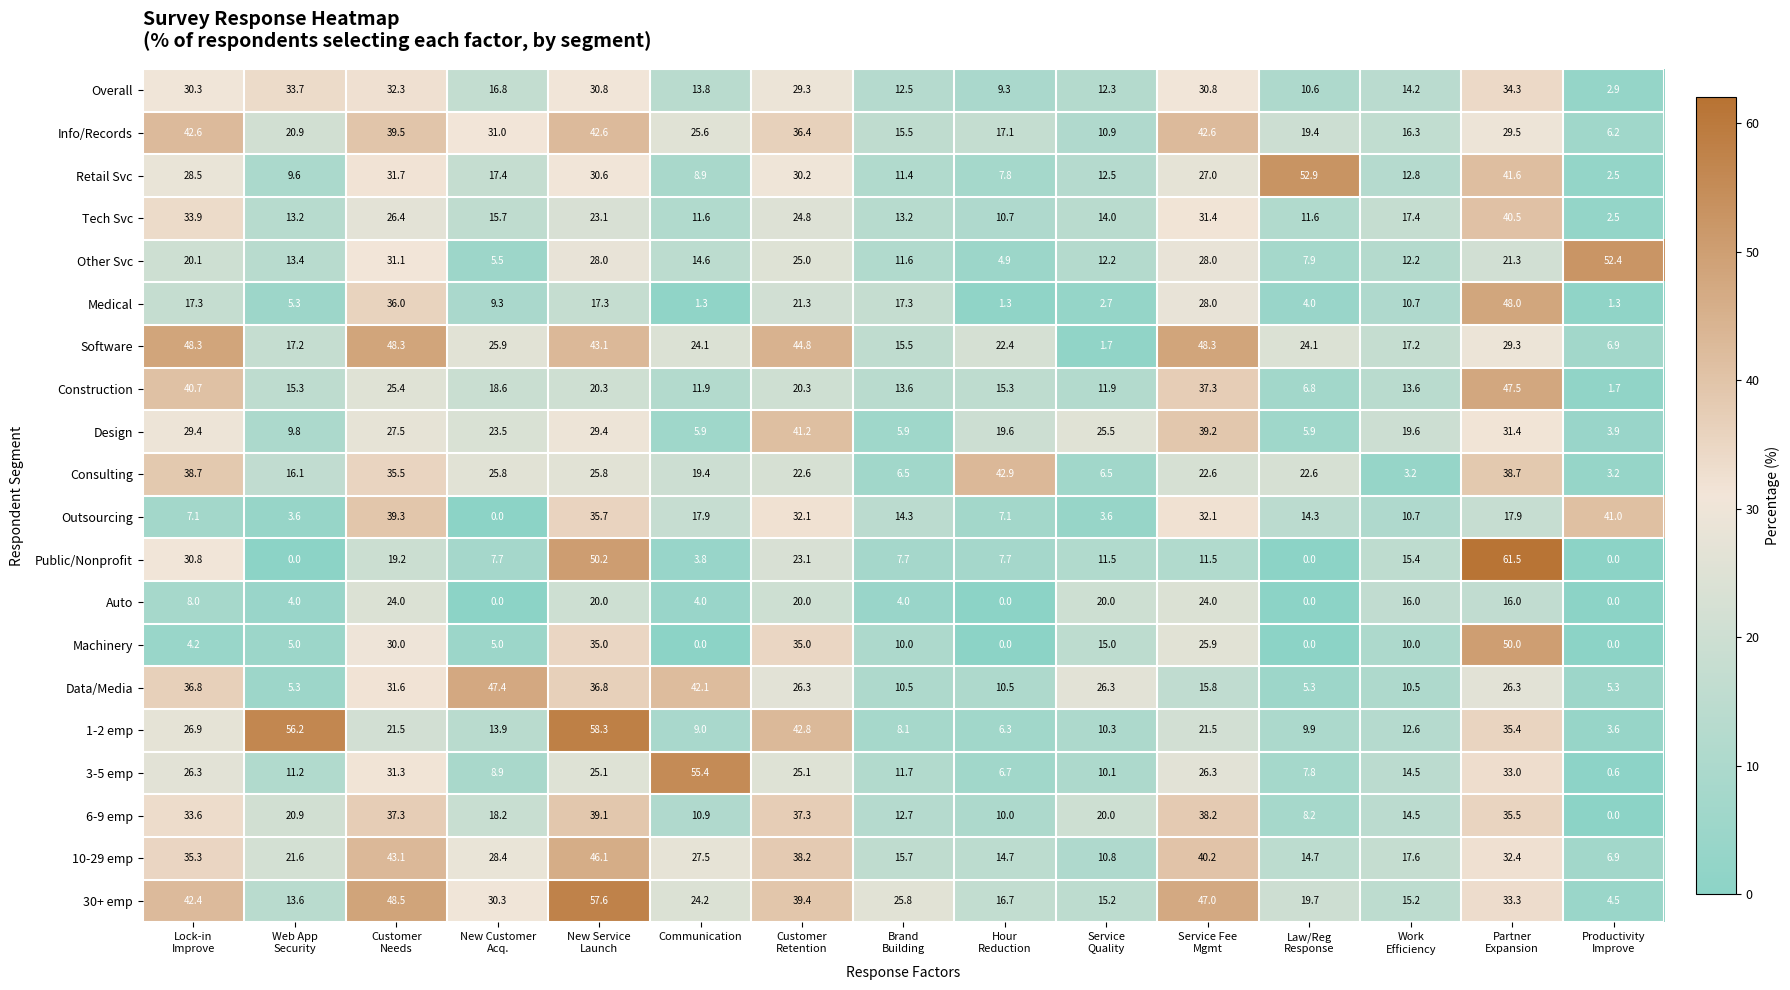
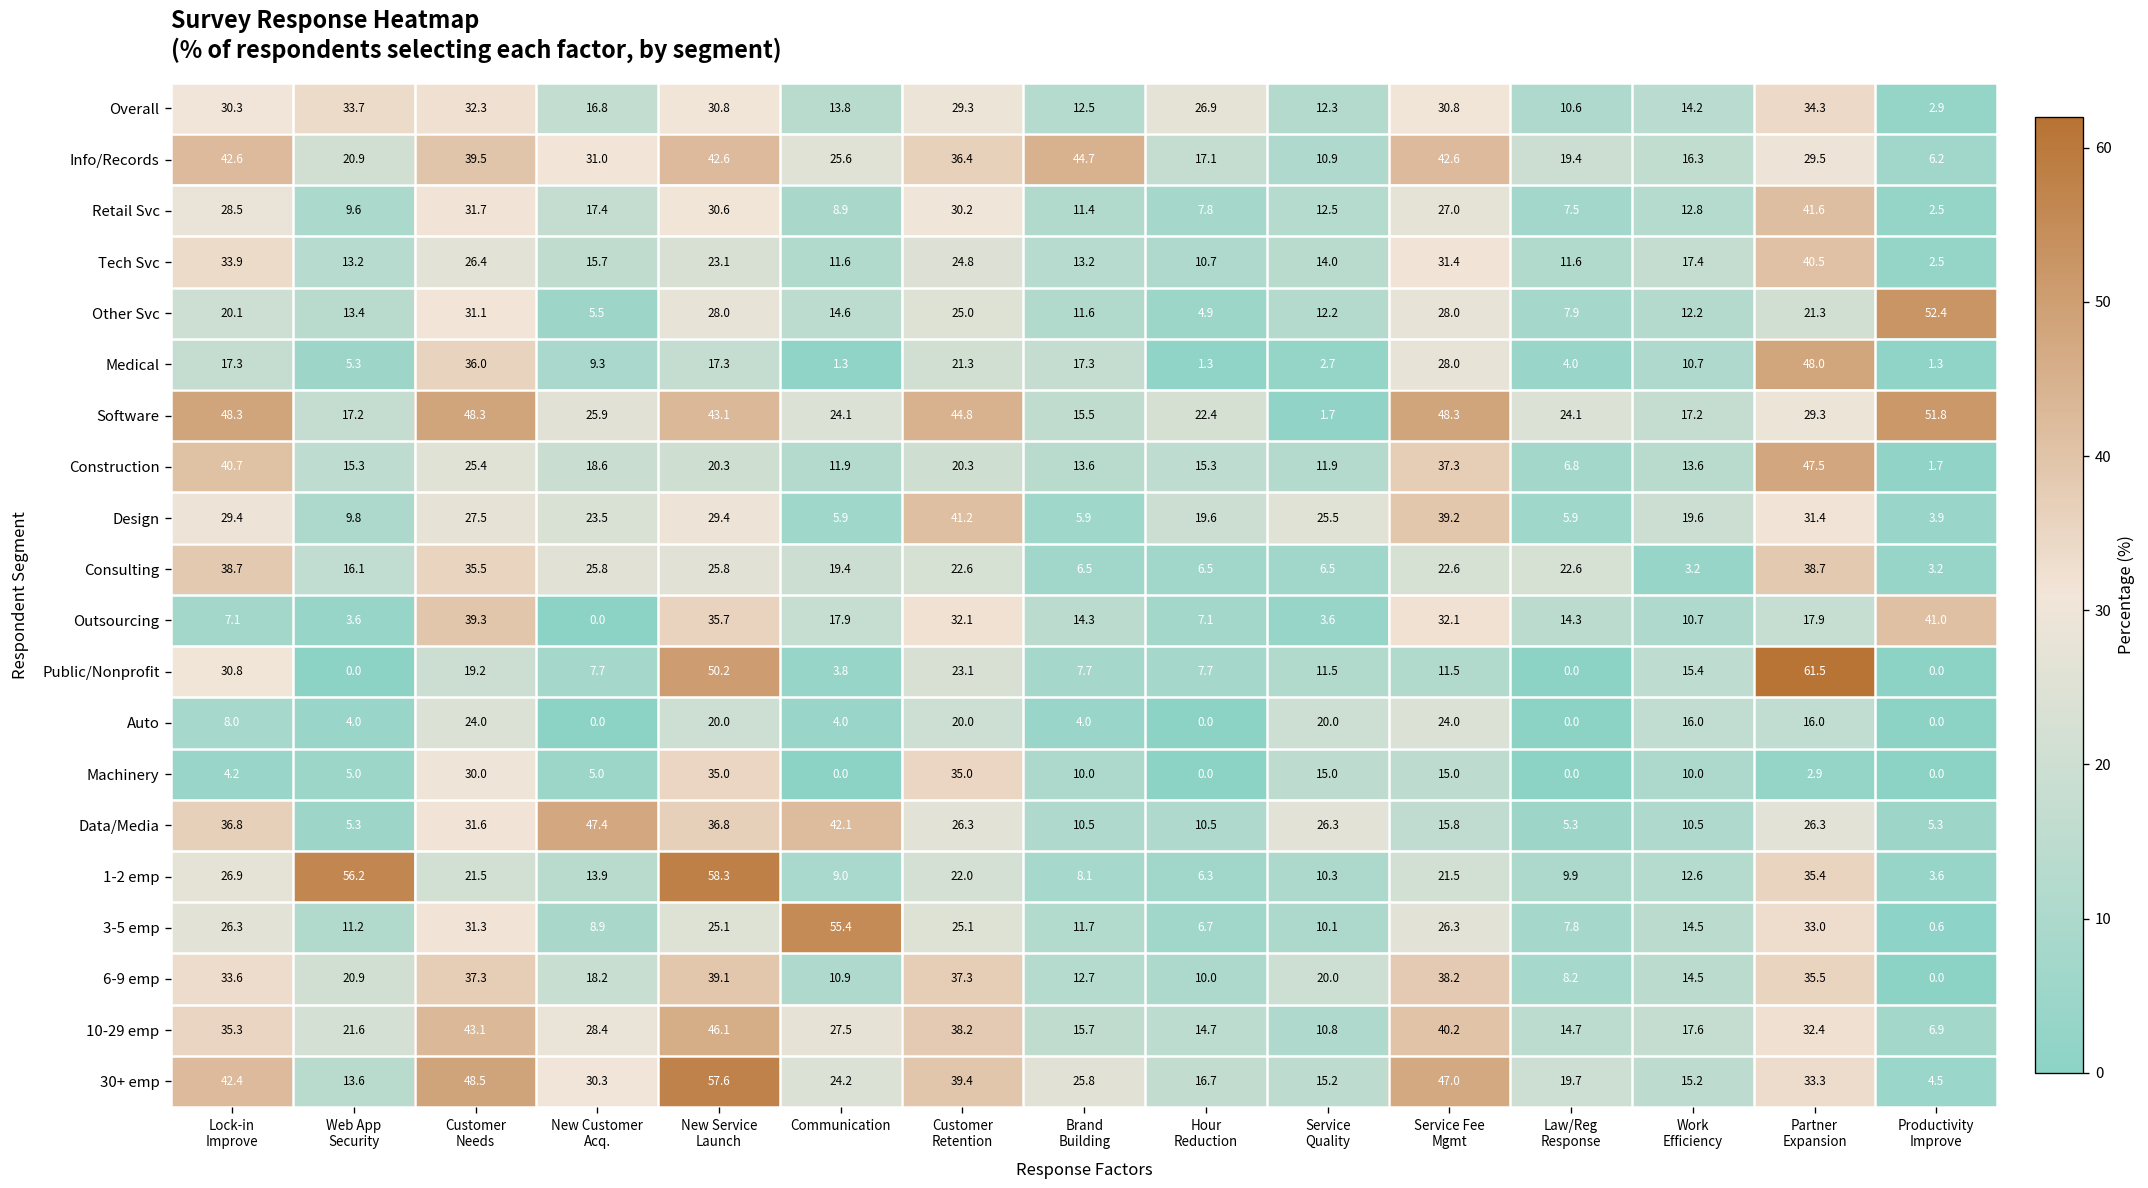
Overall, Hour Reduction: 9.3 -> 26.9
Info/Records, Brand Building: 15.5 -> 44.7
Retail Svc, Law/Reg Response: 52.9 -> 7.5
Software, Productivity Improve: 6.9 -> 51.8
Consulting, Hour Reduction: 42.9 -> 6.5
Machinery, Service Fee Mgmt: 25.9 -> 15.0
Machinery, Partner Expansion: 50.0 -> 2.9
1-2 emp, Customer Retention: 42.8 -> 22.0
